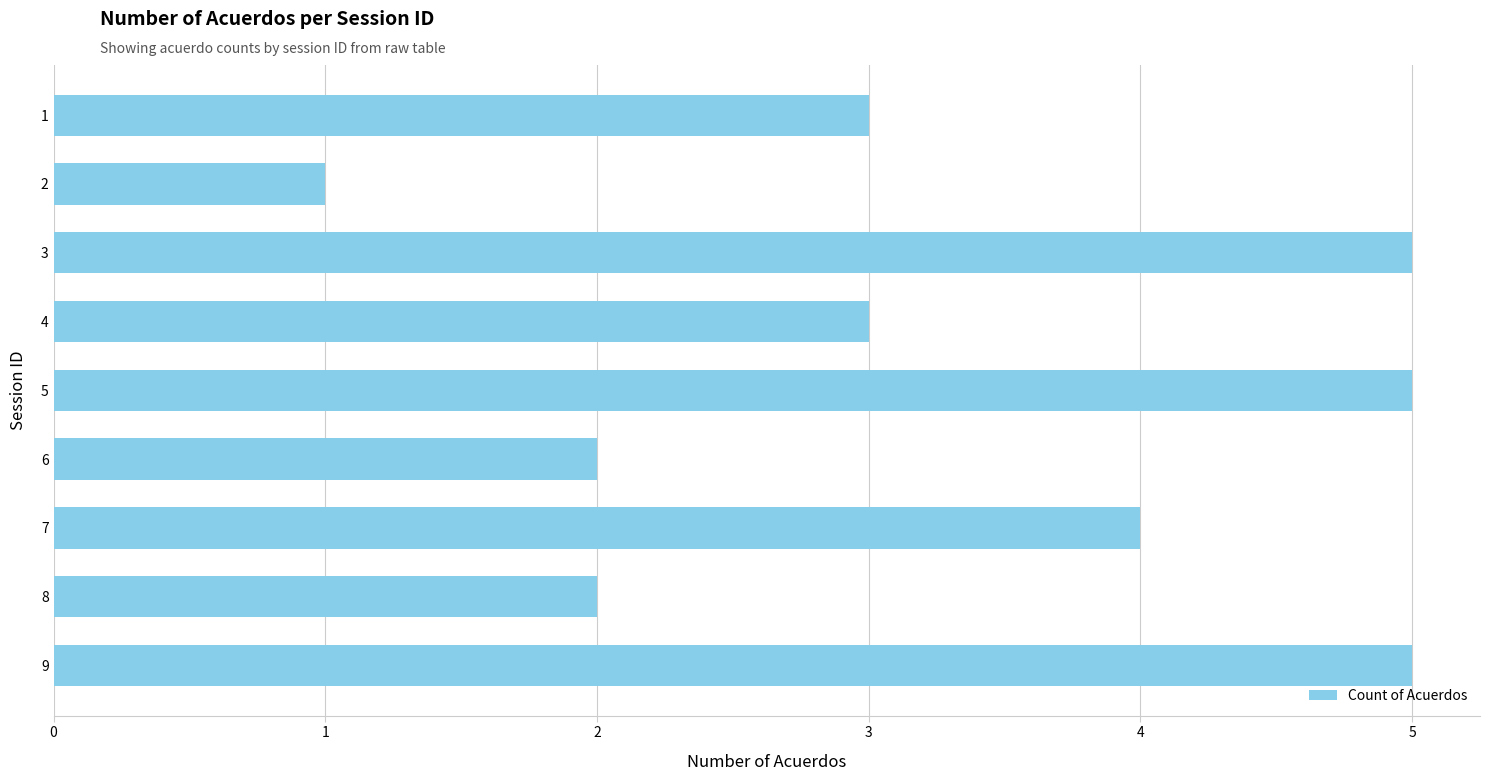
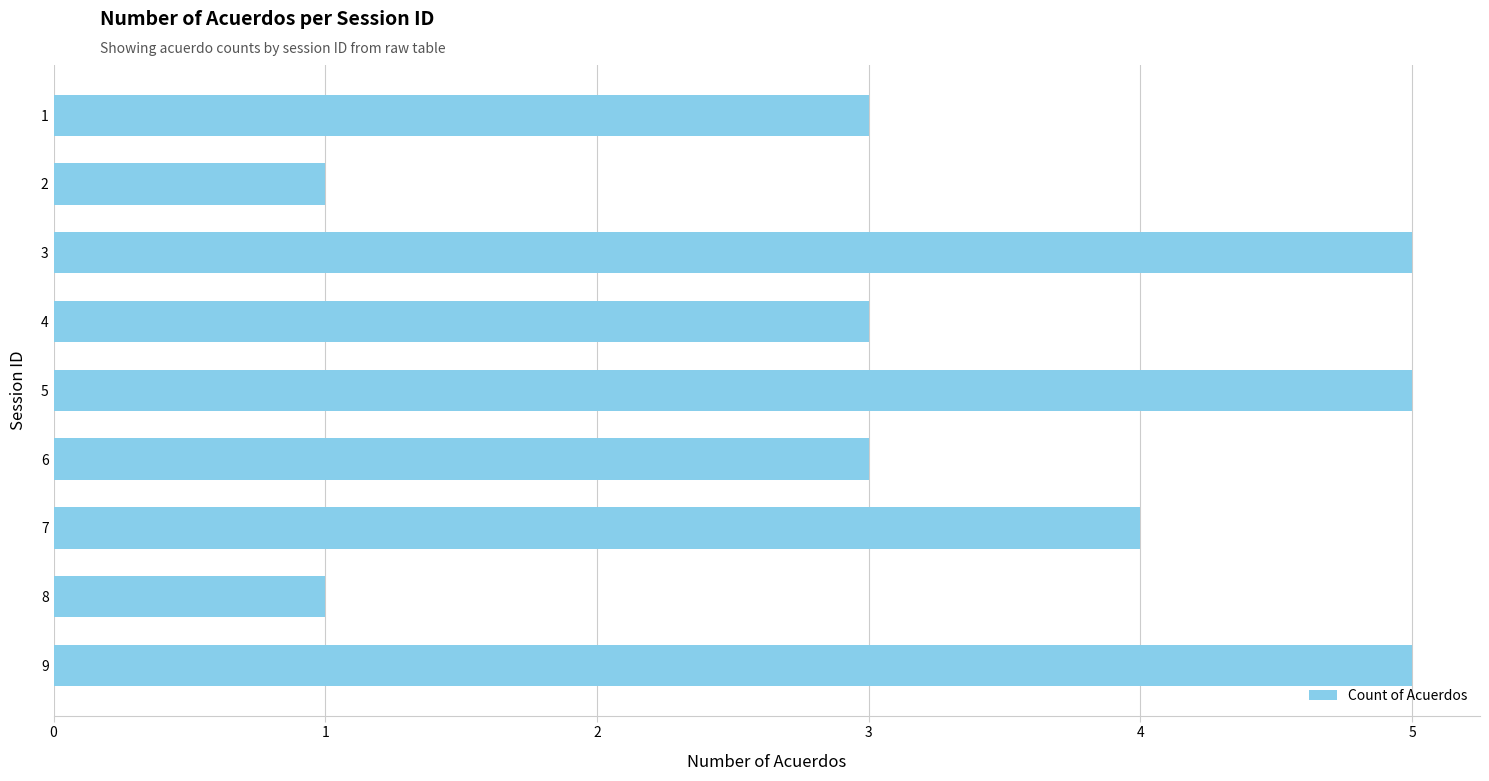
6: 2 -> 3
8: 2 -> 1
